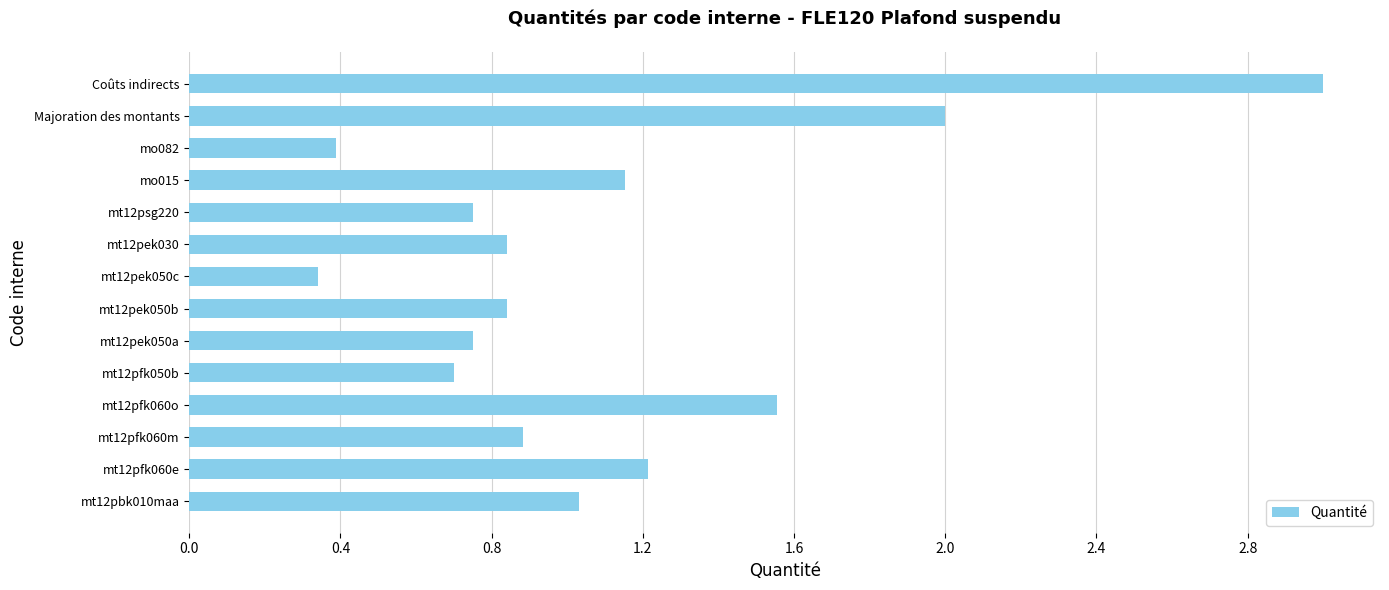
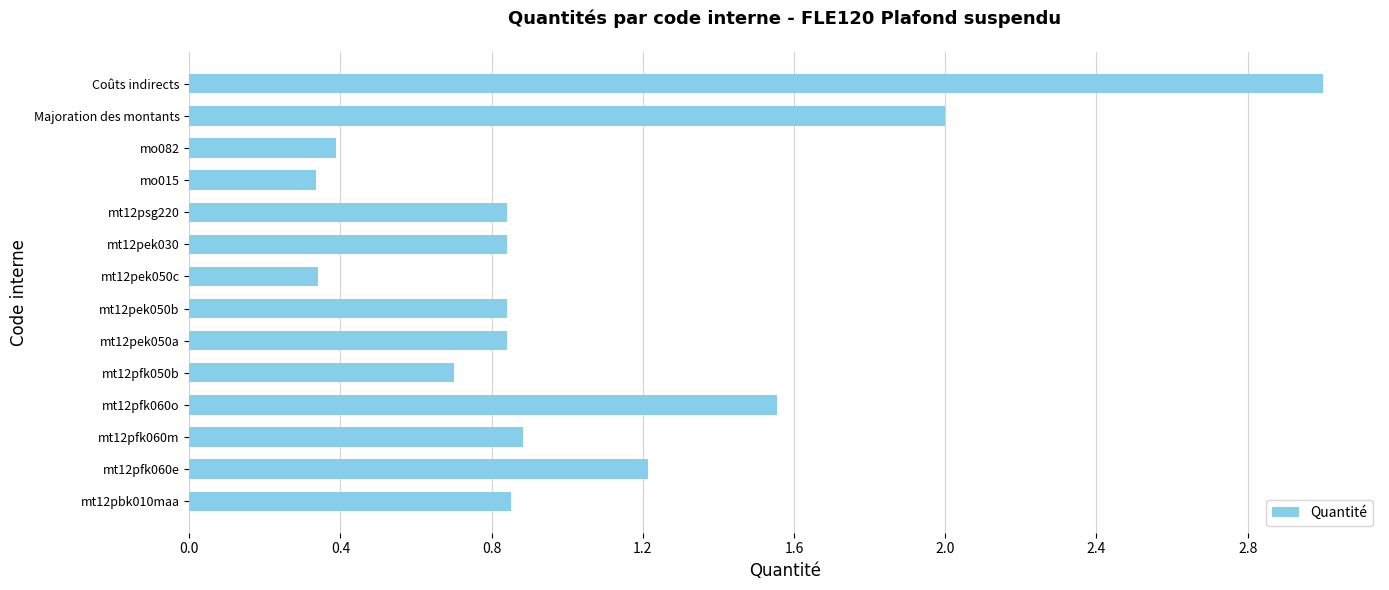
mo015: 1.15 -> 0.34
mt12psg220: 0.75 -> 0.84
mt12pek050a: 0.75 -> 0.84
mt12pbk010maa: 1.03 -> 0.85
